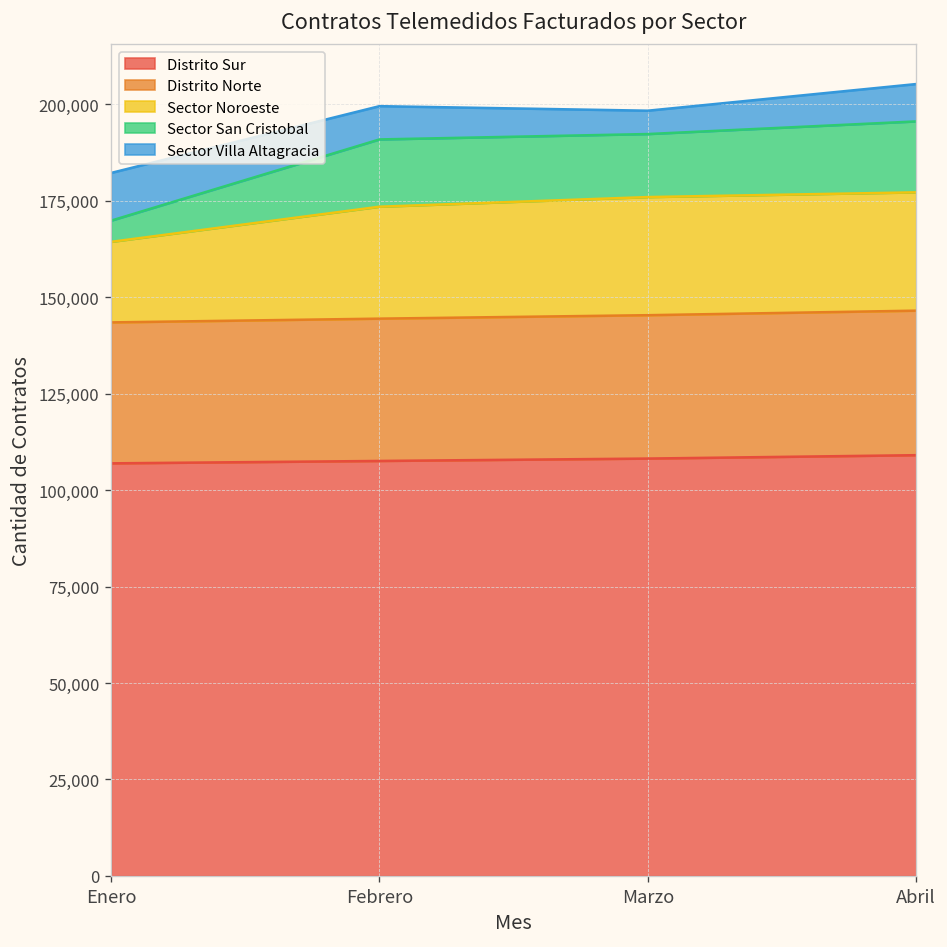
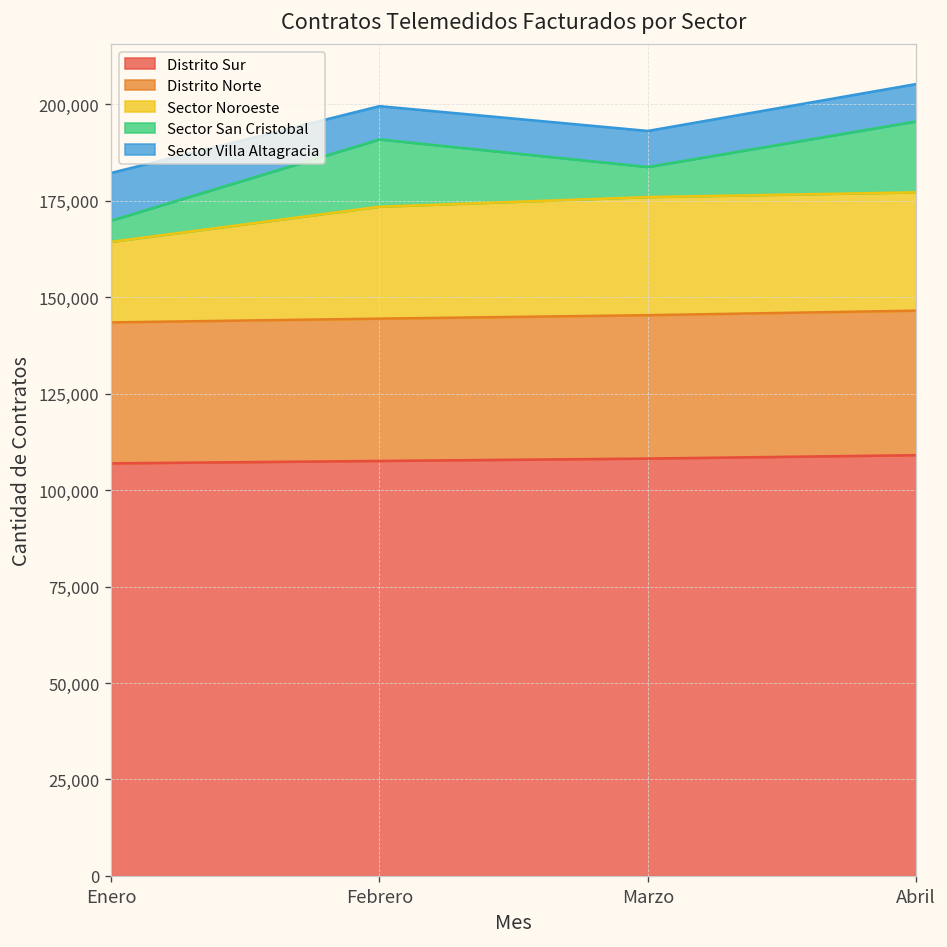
Sector San Cristobal, Marzo: 16,000 -> 8,000
Sector Villa Altagracia, Marzo: 6,000 -> 9,000
